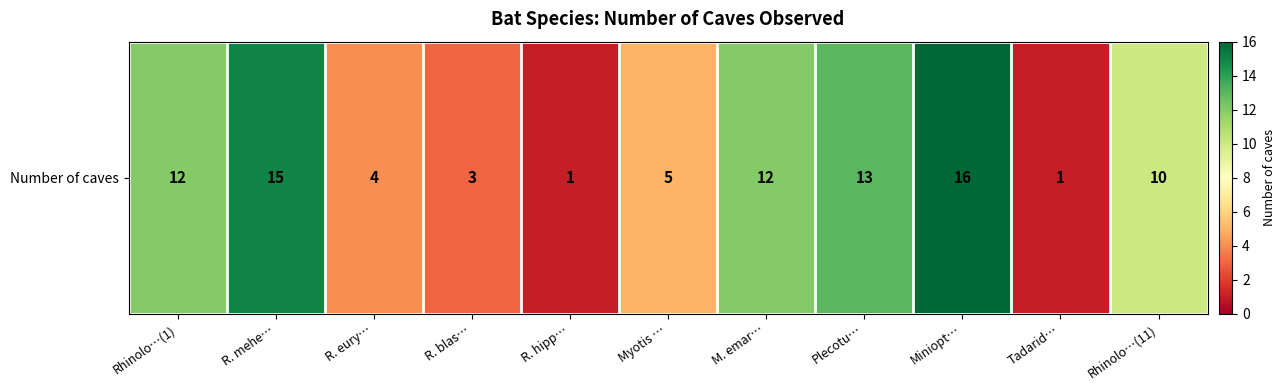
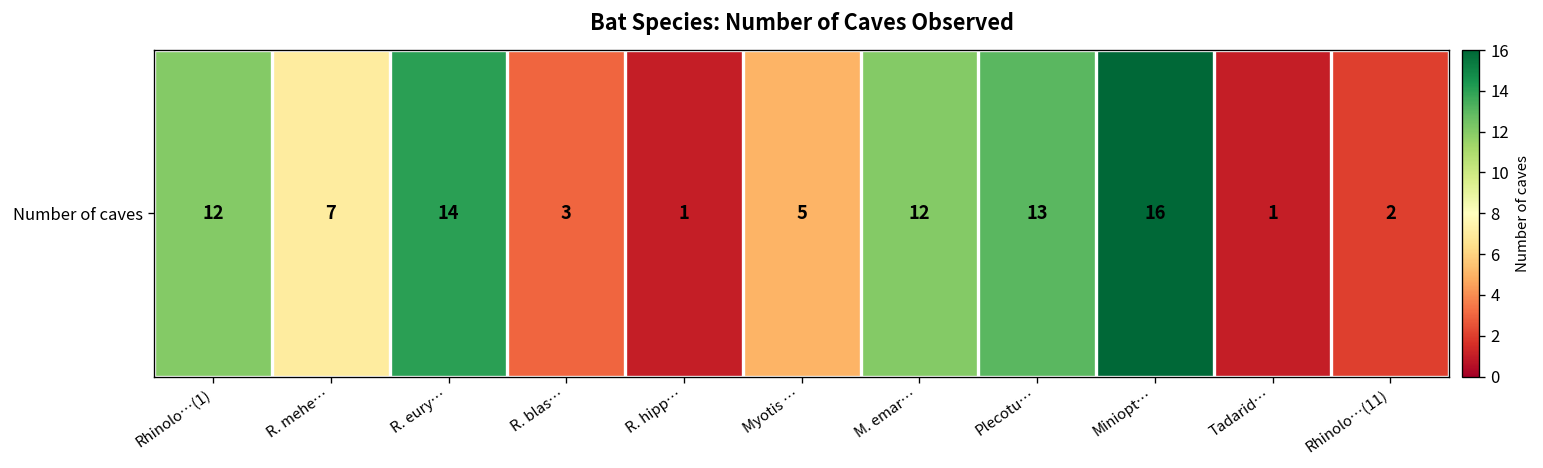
Number of caves, R. mehe…: 15 -> 7
Number of caves, R. eury…: 4 -> 14
Number of caves, Rhinolo…(11): 10 -> 2
